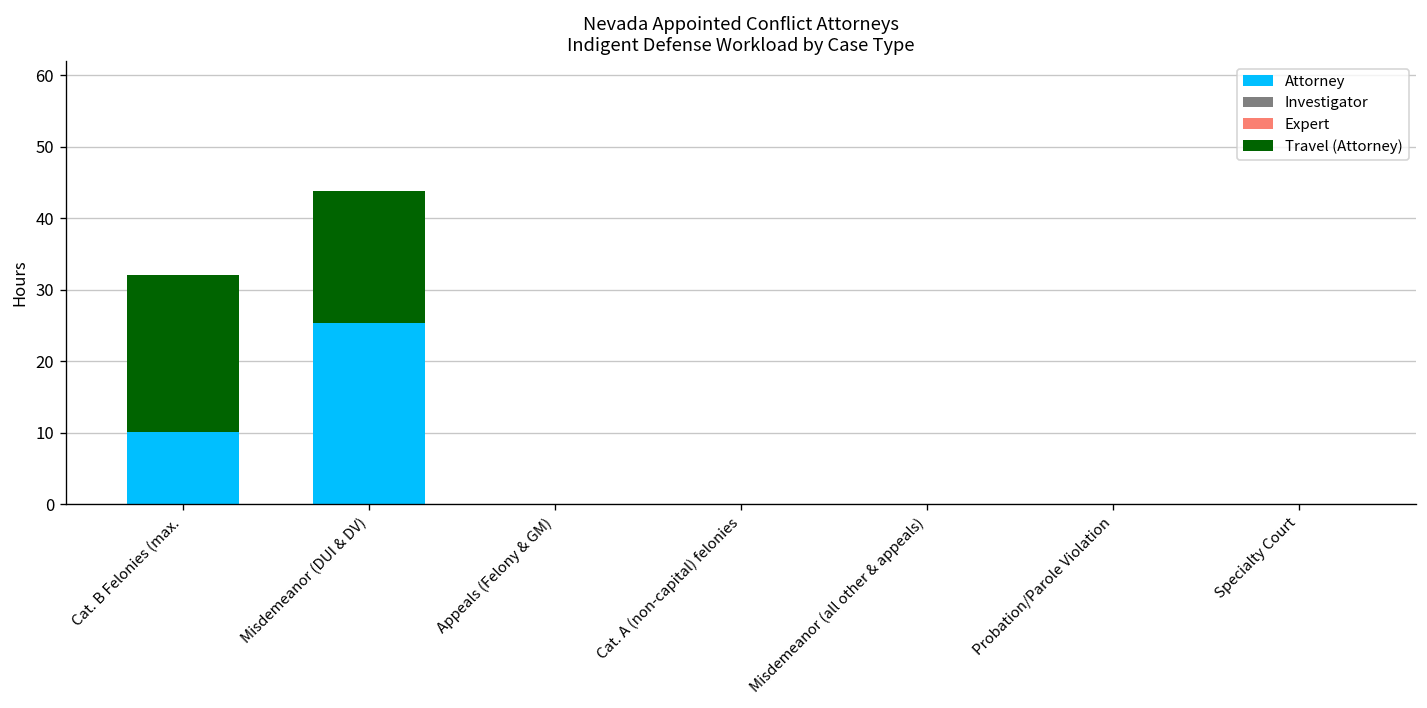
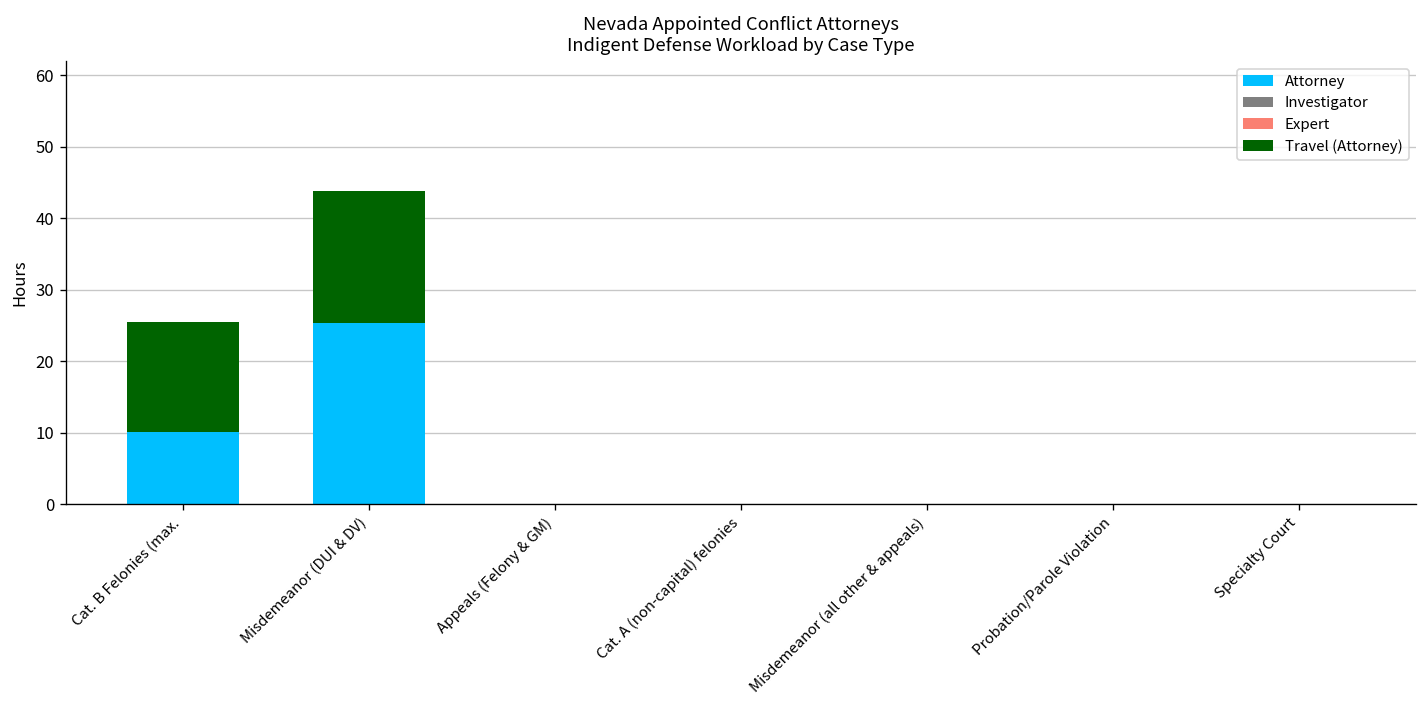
Travel (Attorney), Cat. B Felonies (max.: 22 -> 15
